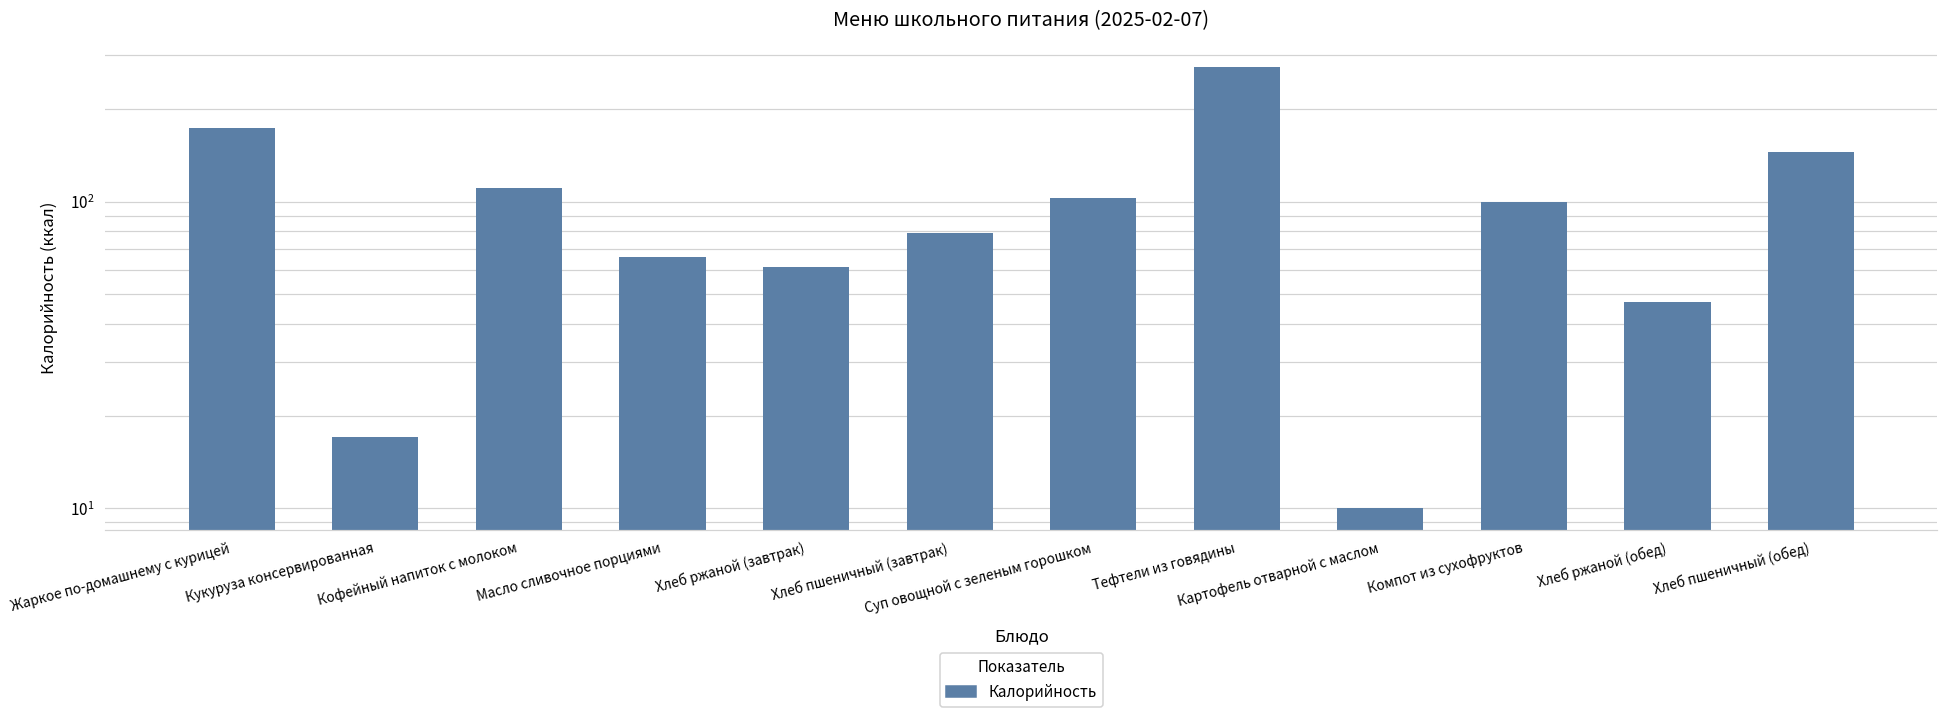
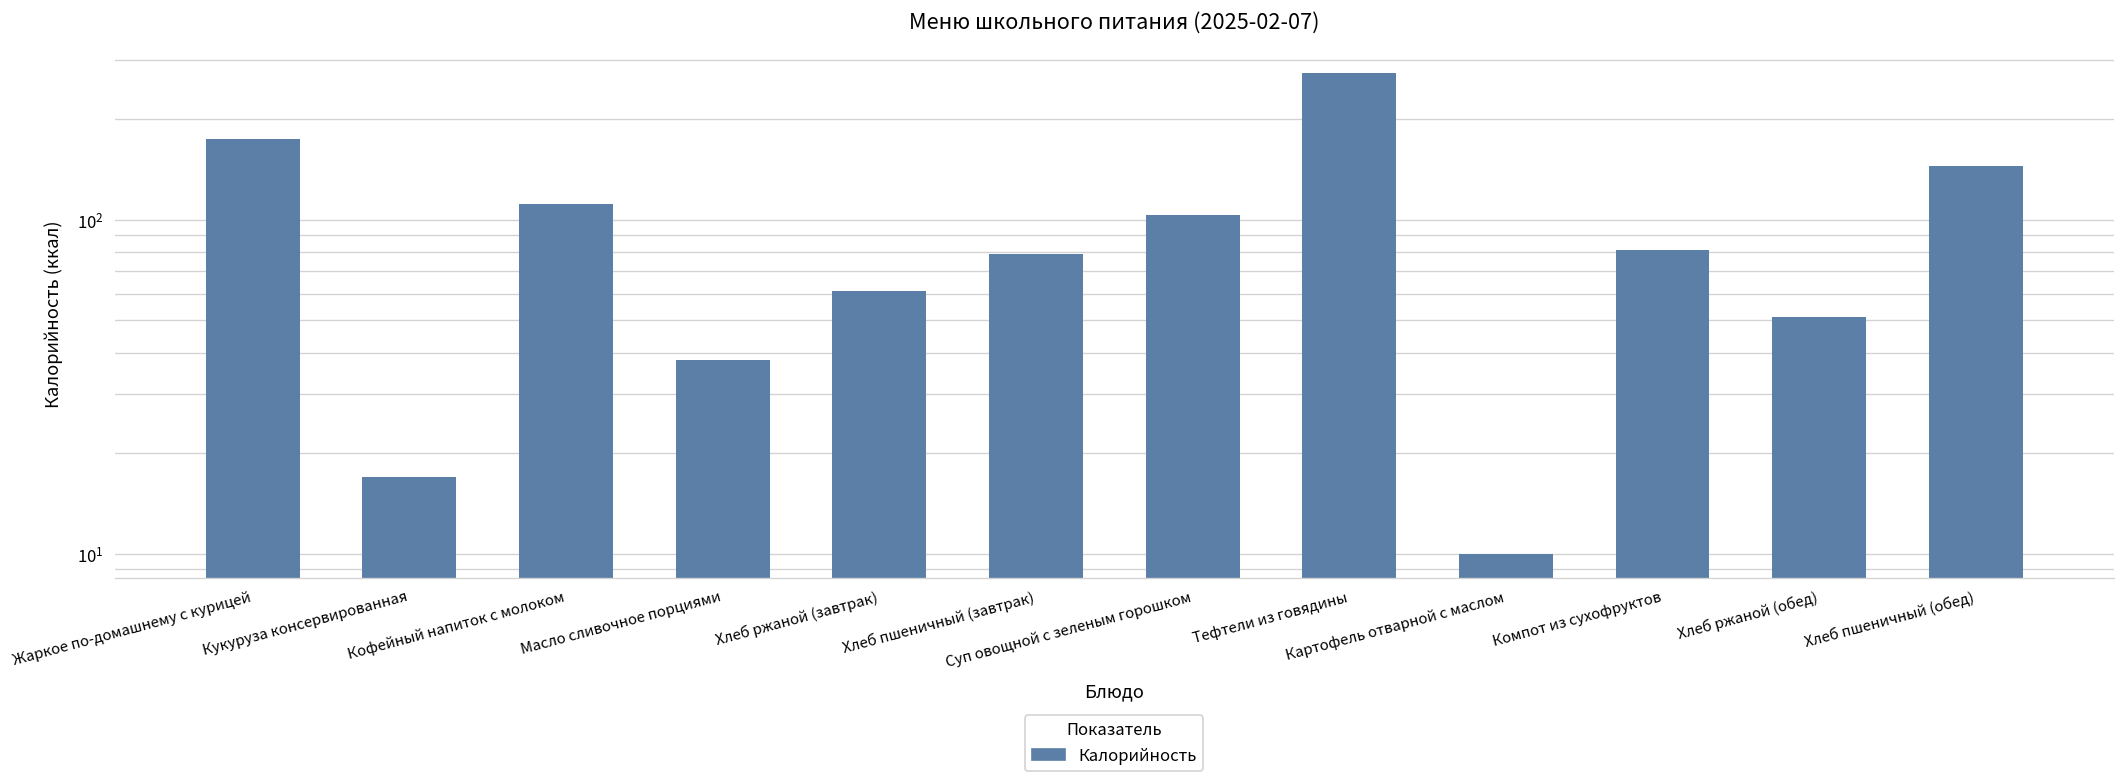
Масло сливочное порциями: 66 -> 38
Компот из сухофруктов: 100 -> 81
Хлеб ржаной (обед): 47 -> 51
